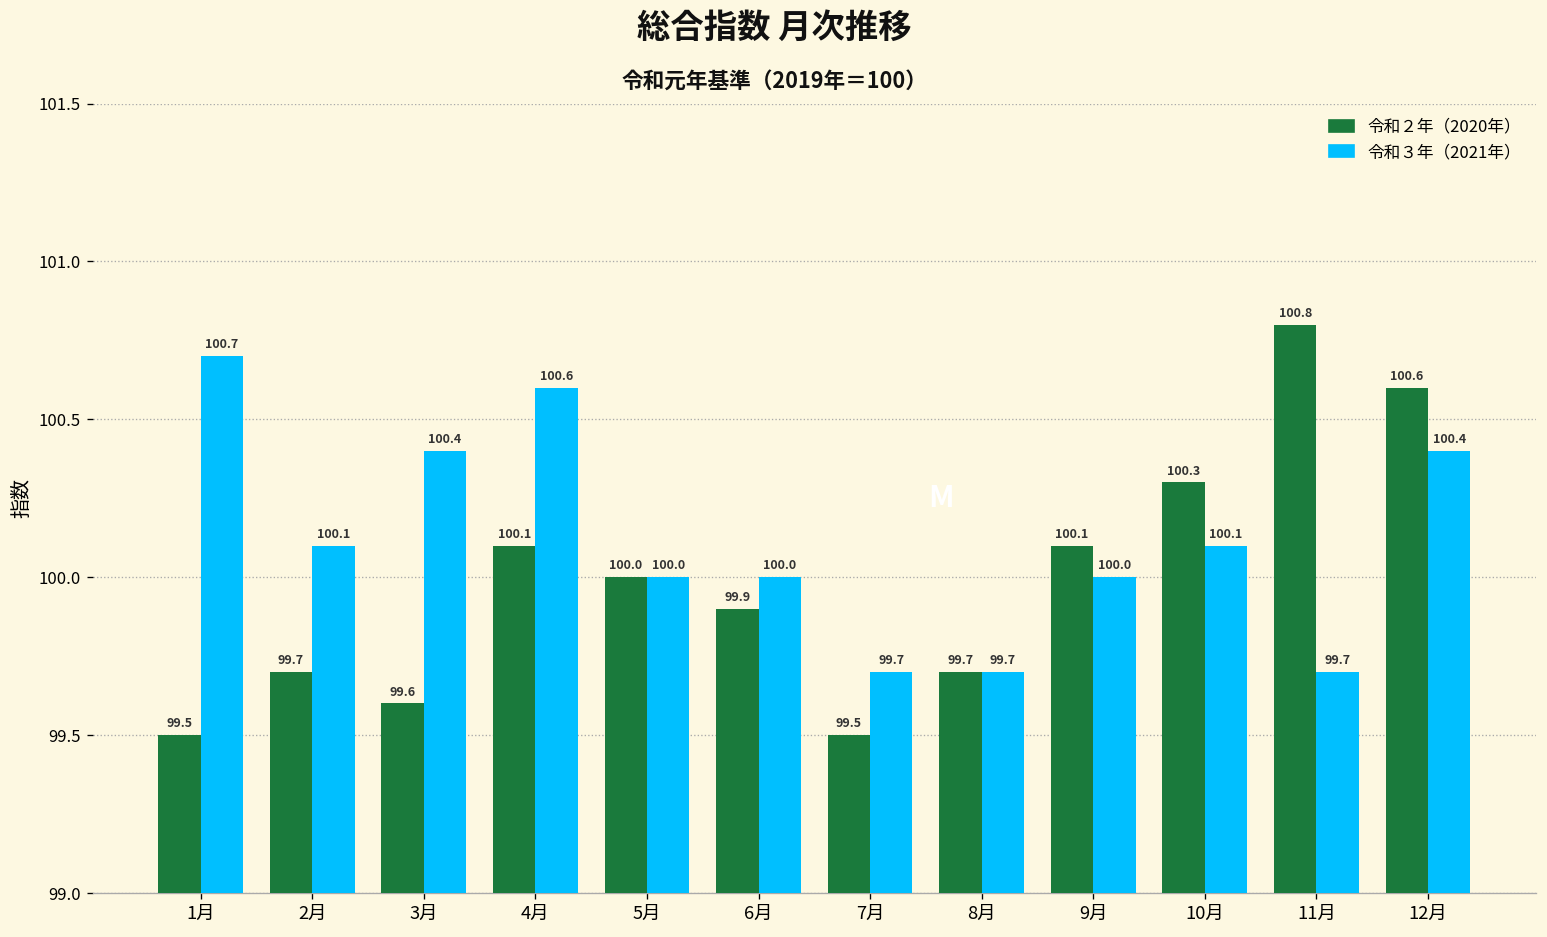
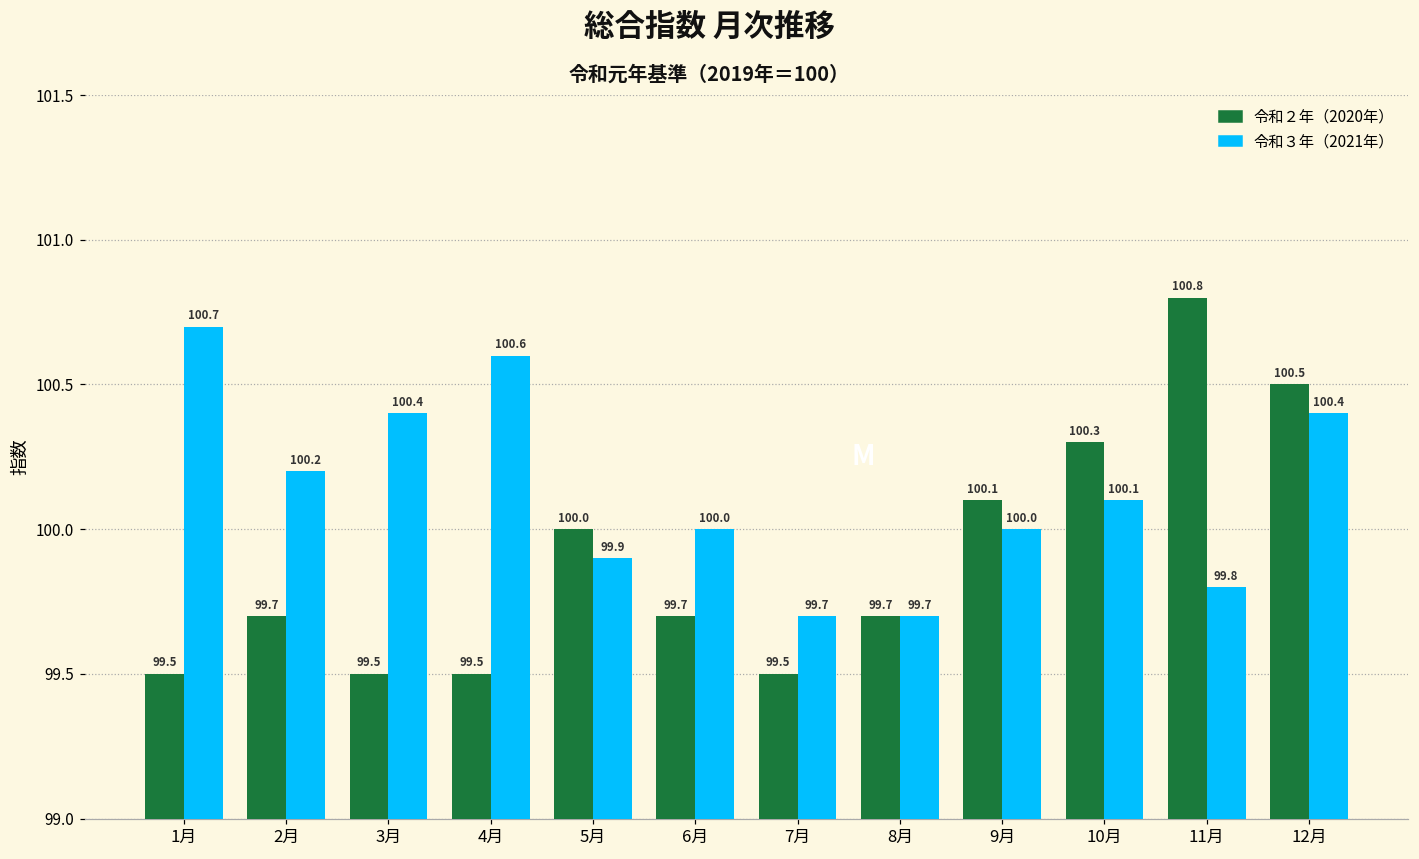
令和３年（2021年）, 2月: 100.1 -> 100.2
令和２年（2020年）, 3月: 99.6 -> 99.5
令和２年（2020年）, 4月: 100.1 -> 99.5
令和３年（2021年）, 5月: 100.0 -> 99.9
令和２年（2020年）, 6月: 99.9 -> 99.7
令和３年（2021年）, 11月: 99.7 -> 99.8
令和２年（2020年）, 12月: 100.6 -> 100.5
